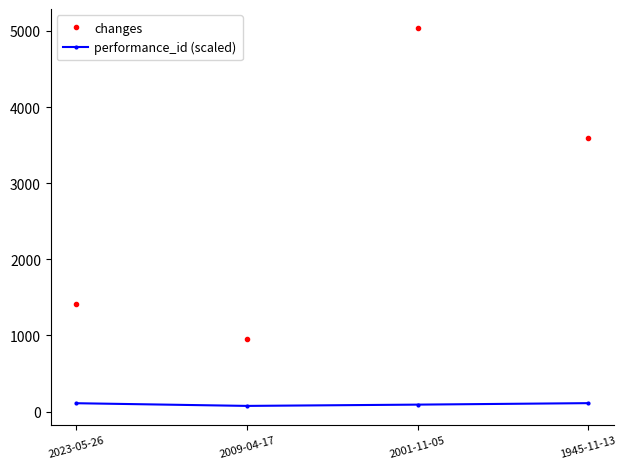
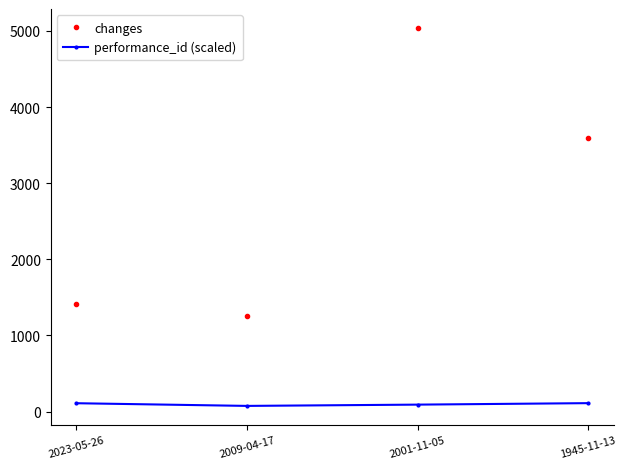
changes, 2009-04-17: 1000 -> 1300
